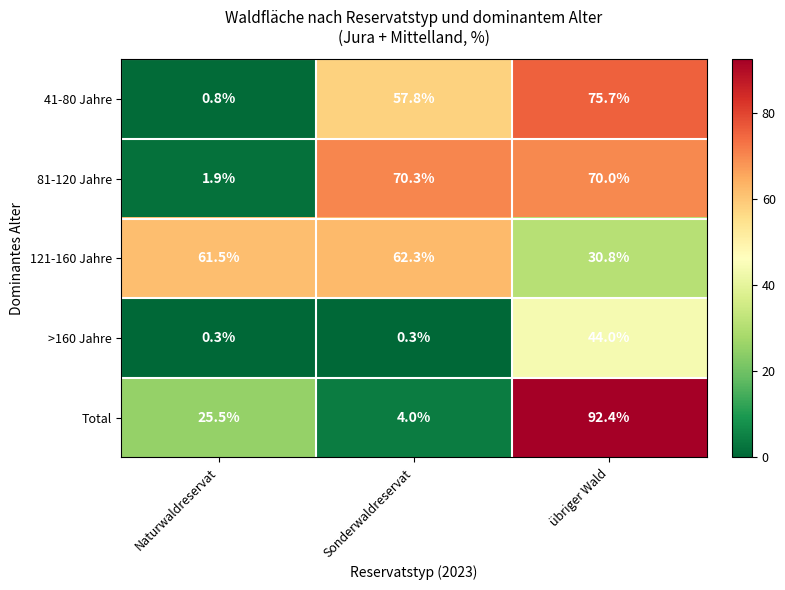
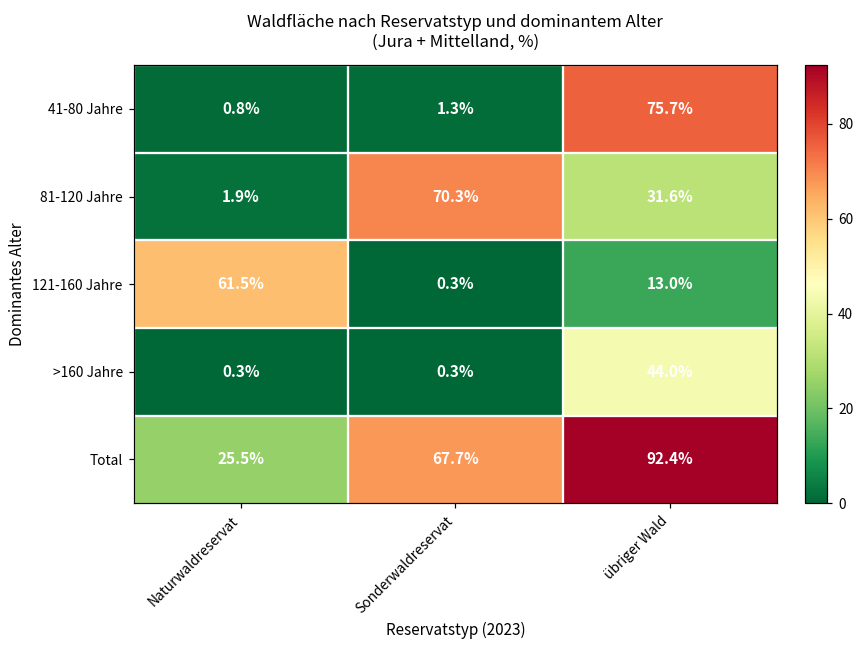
41-80 Jahre, Sonderwaldreservat: 57.8% -> 1.3%
81-120 Jahre, übriger Wald: 70.0% -> 31.6%
121-160 Jahre, Sonderwaldreservat: 62.3% -> 0.3%
121-160 Jahre, übriger Wald: 30.8% -> 13.0%
Total, Sonderwaldreservat: 4.0% -> 67.7%
